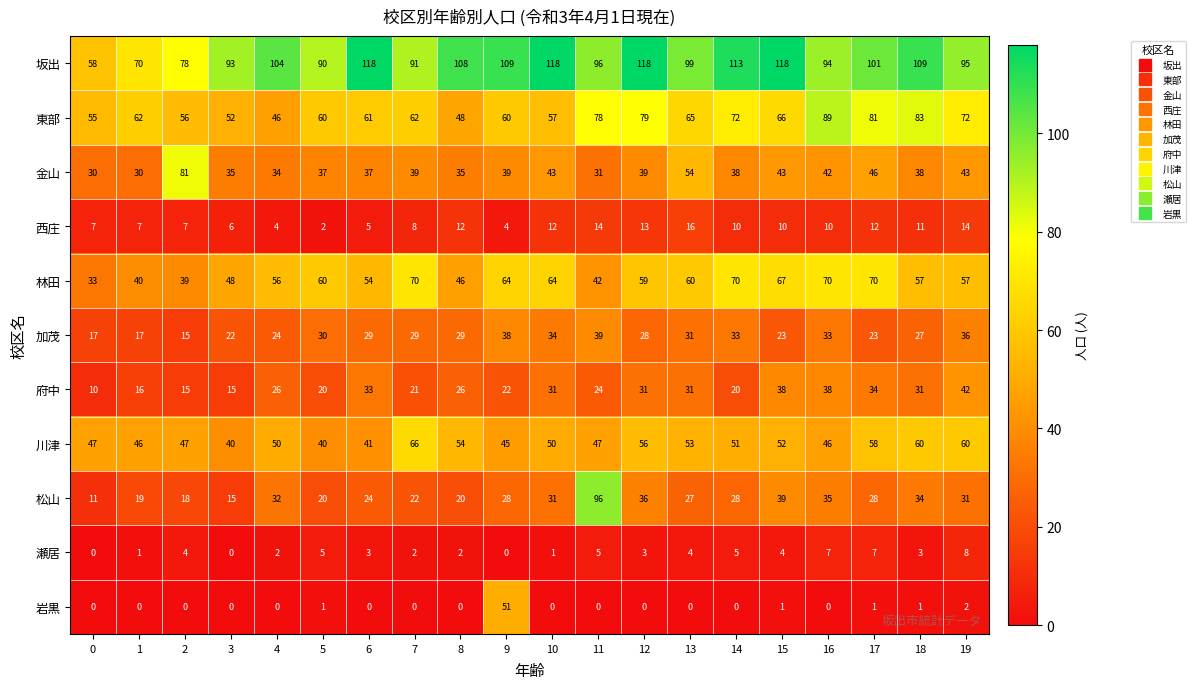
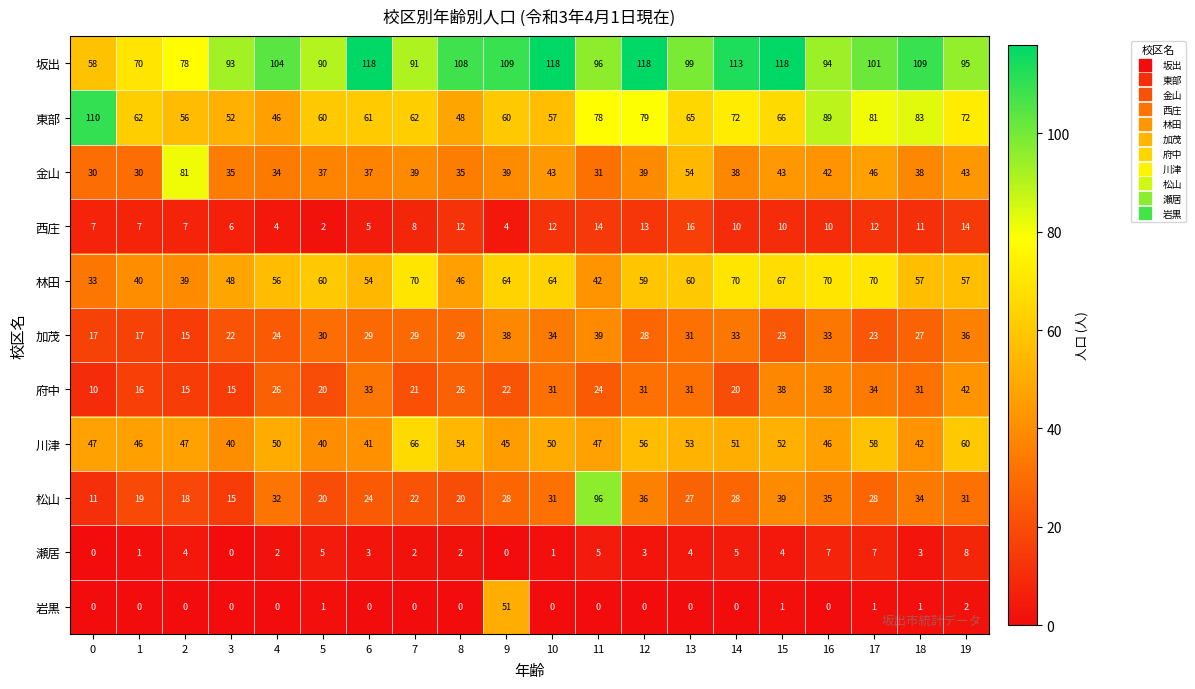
東部, 0: 55 -> 110
川津, 18: 60 -> 42
